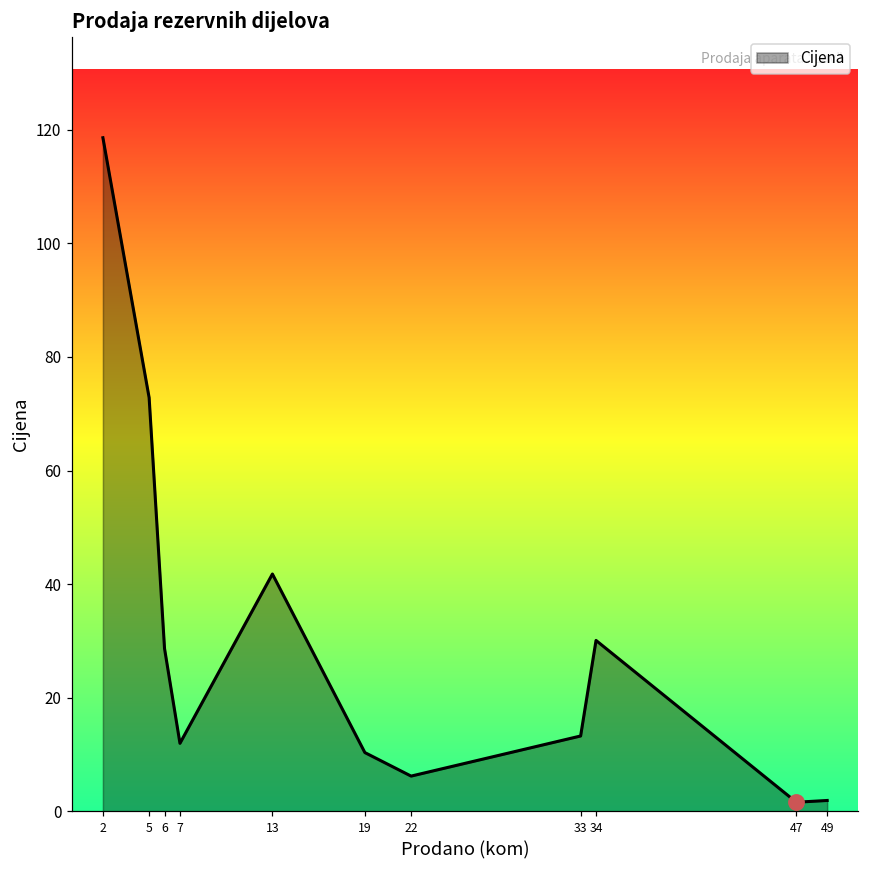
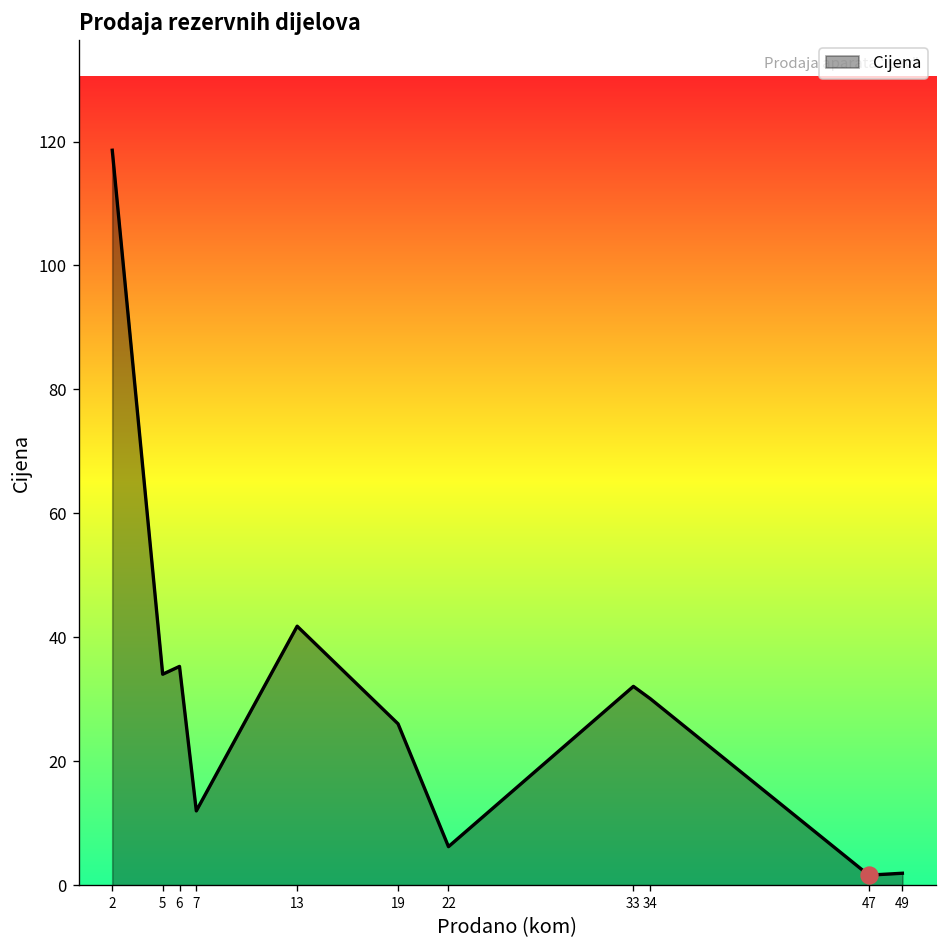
Cijena, 5: 73 -> 34
Cijena, 6: 29 -> 35
Cijena, 19: 10 -> 26
Cijena, 33: 13 -> 32
